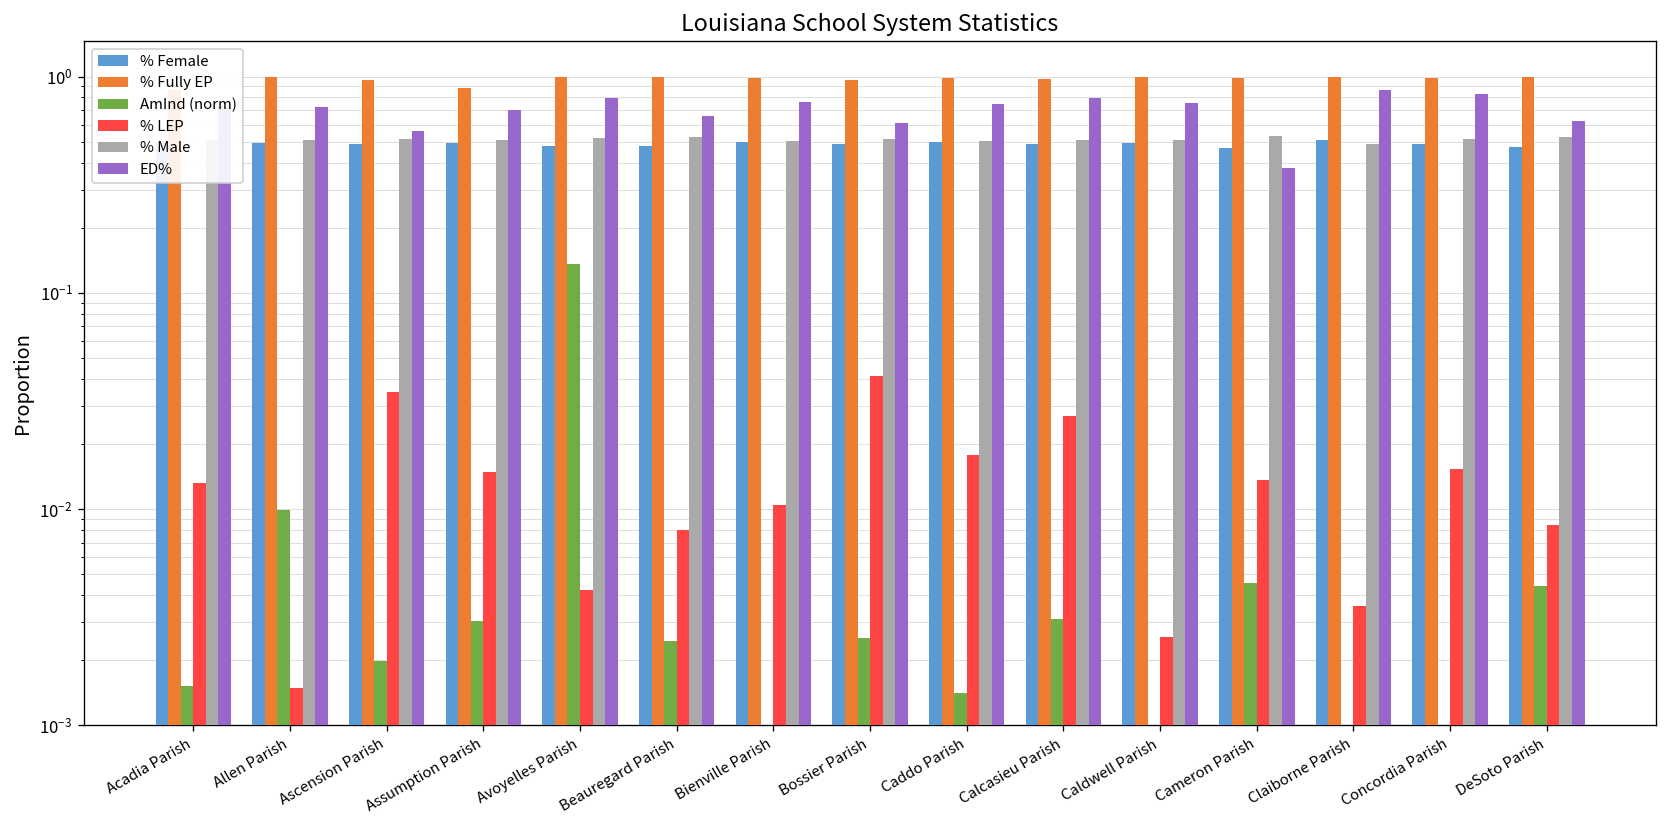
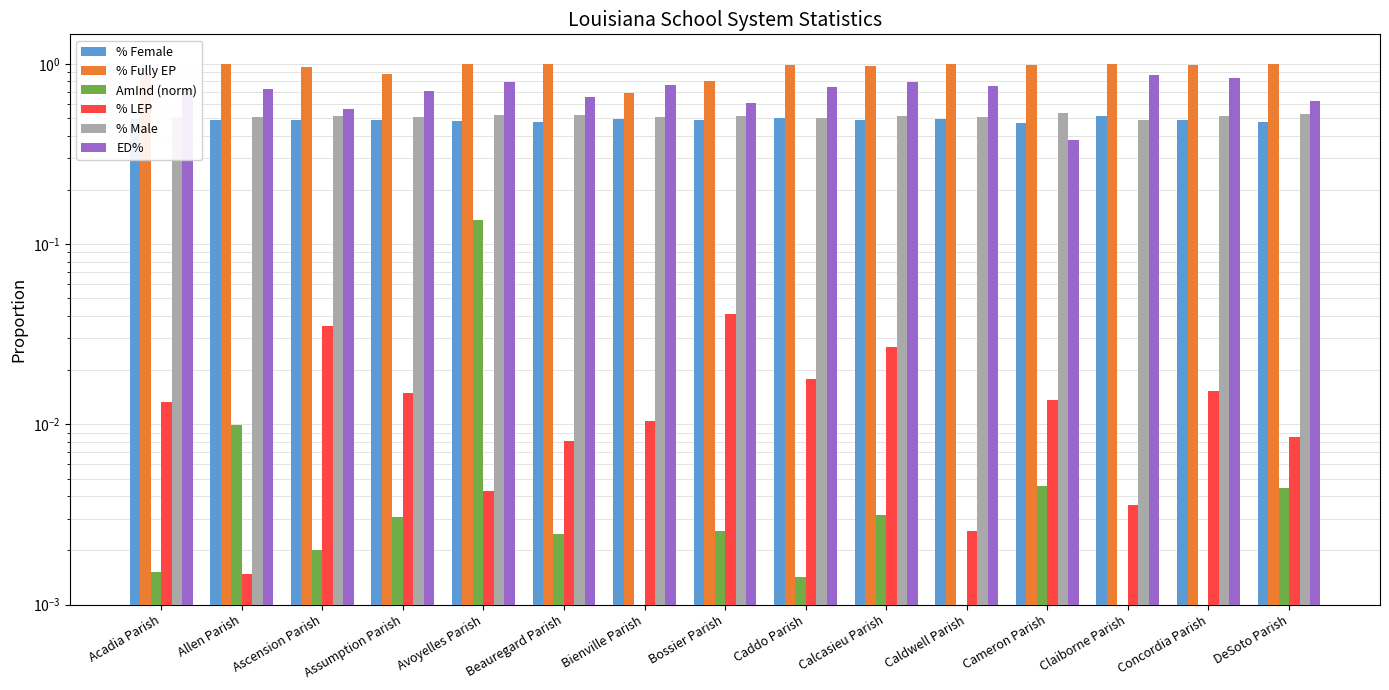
% Fully EP, Bienville Parish: 1.0 -> 0.69
% Fully EP, Bossier Parish: 1.0 -> 0.8
